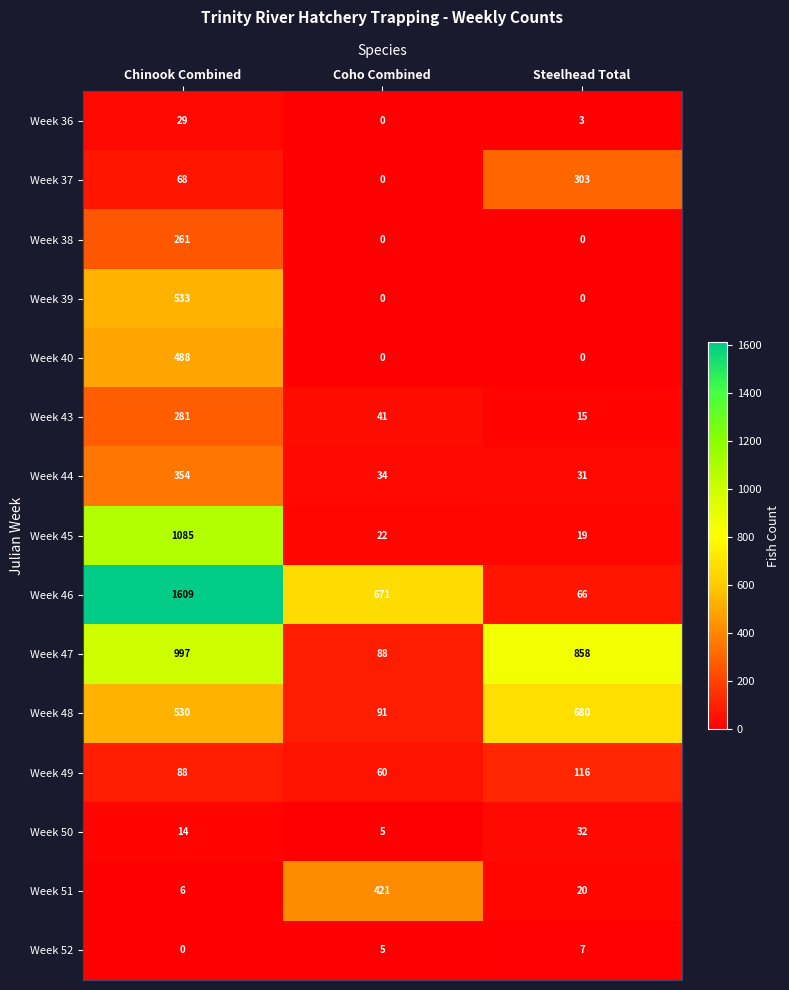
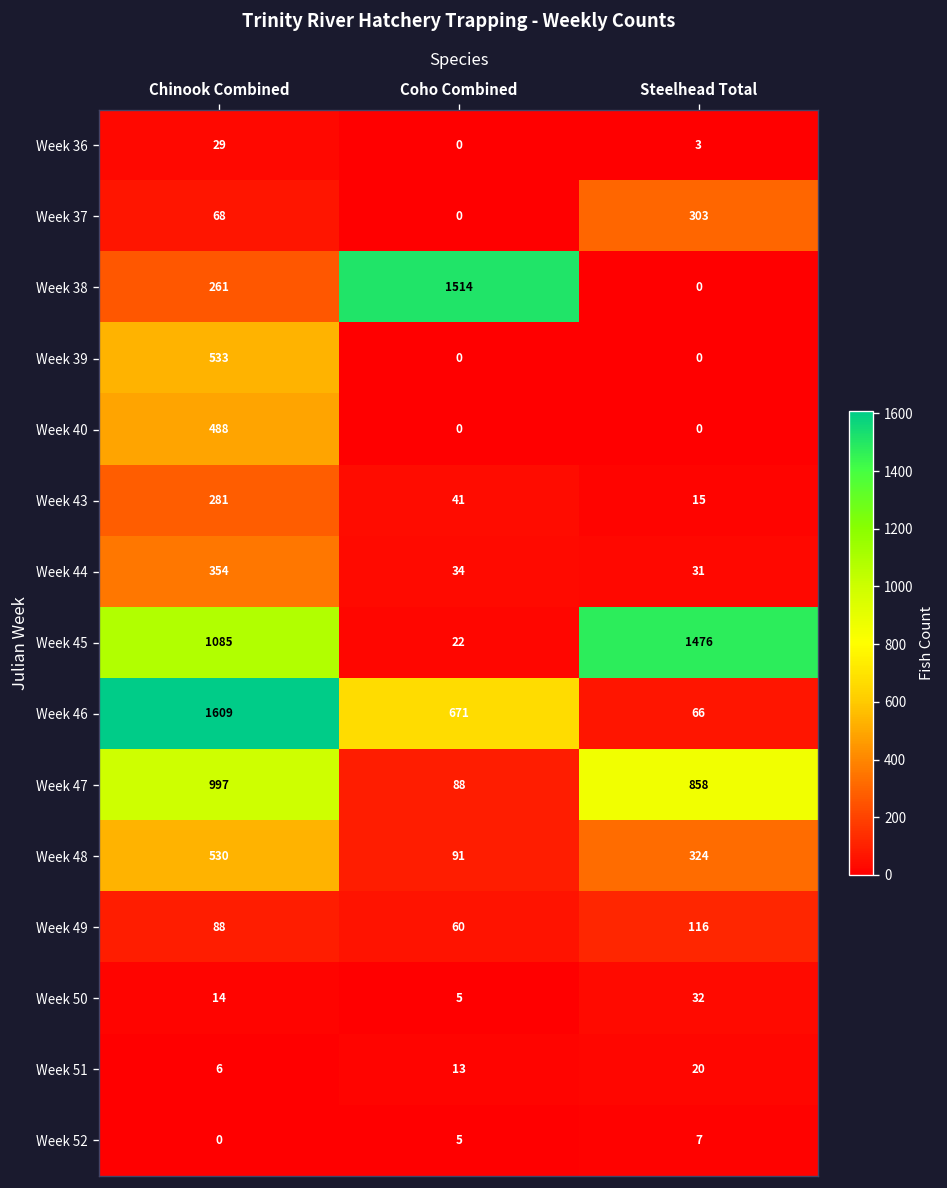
Week 38, Coho Combined: 0 -> 1514
Week 45, Steelhead Total: 19 -> 1476
Week 48, Steelhead Total: 680 -> 324
Week 51, Coho Combined: 421 -> 13
